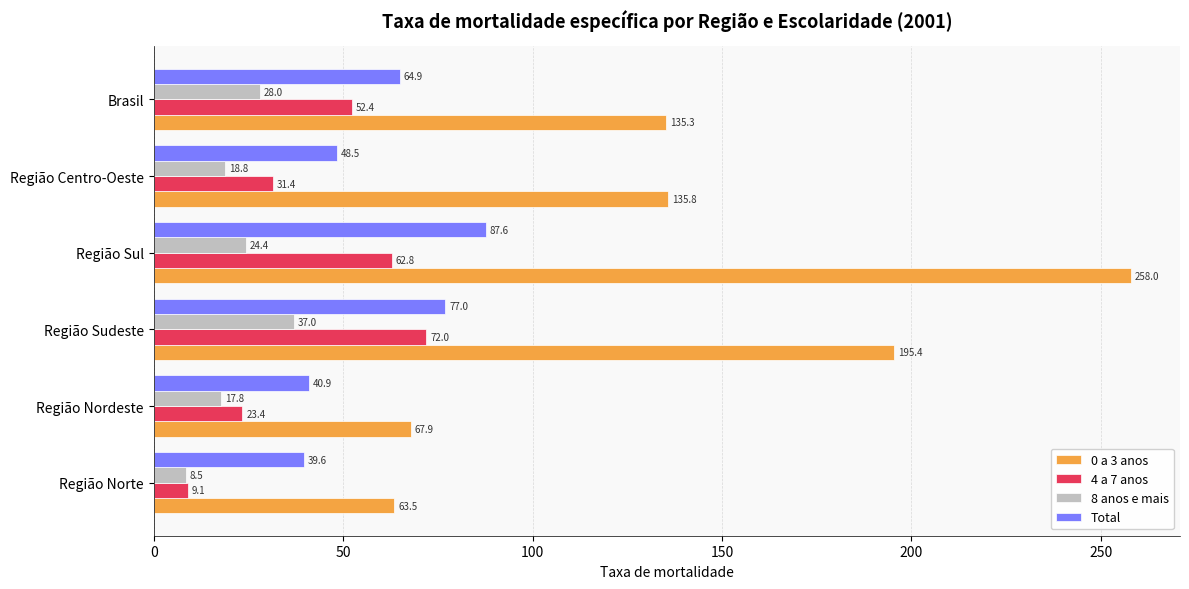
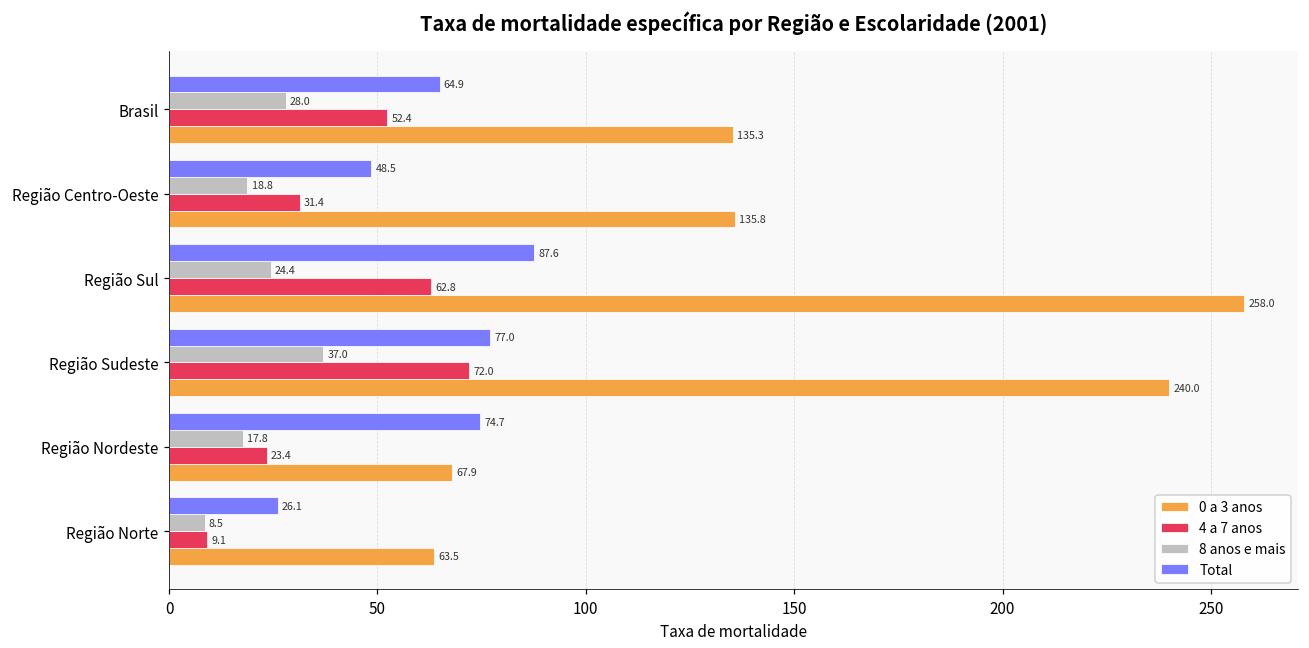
0 a 3 anos, Região Sudeste: 195.4 -> 240.0
Total, Região Nordeste: 40.9 -> 74.7
Total, Região Norte: 39.6 -> 26.1
